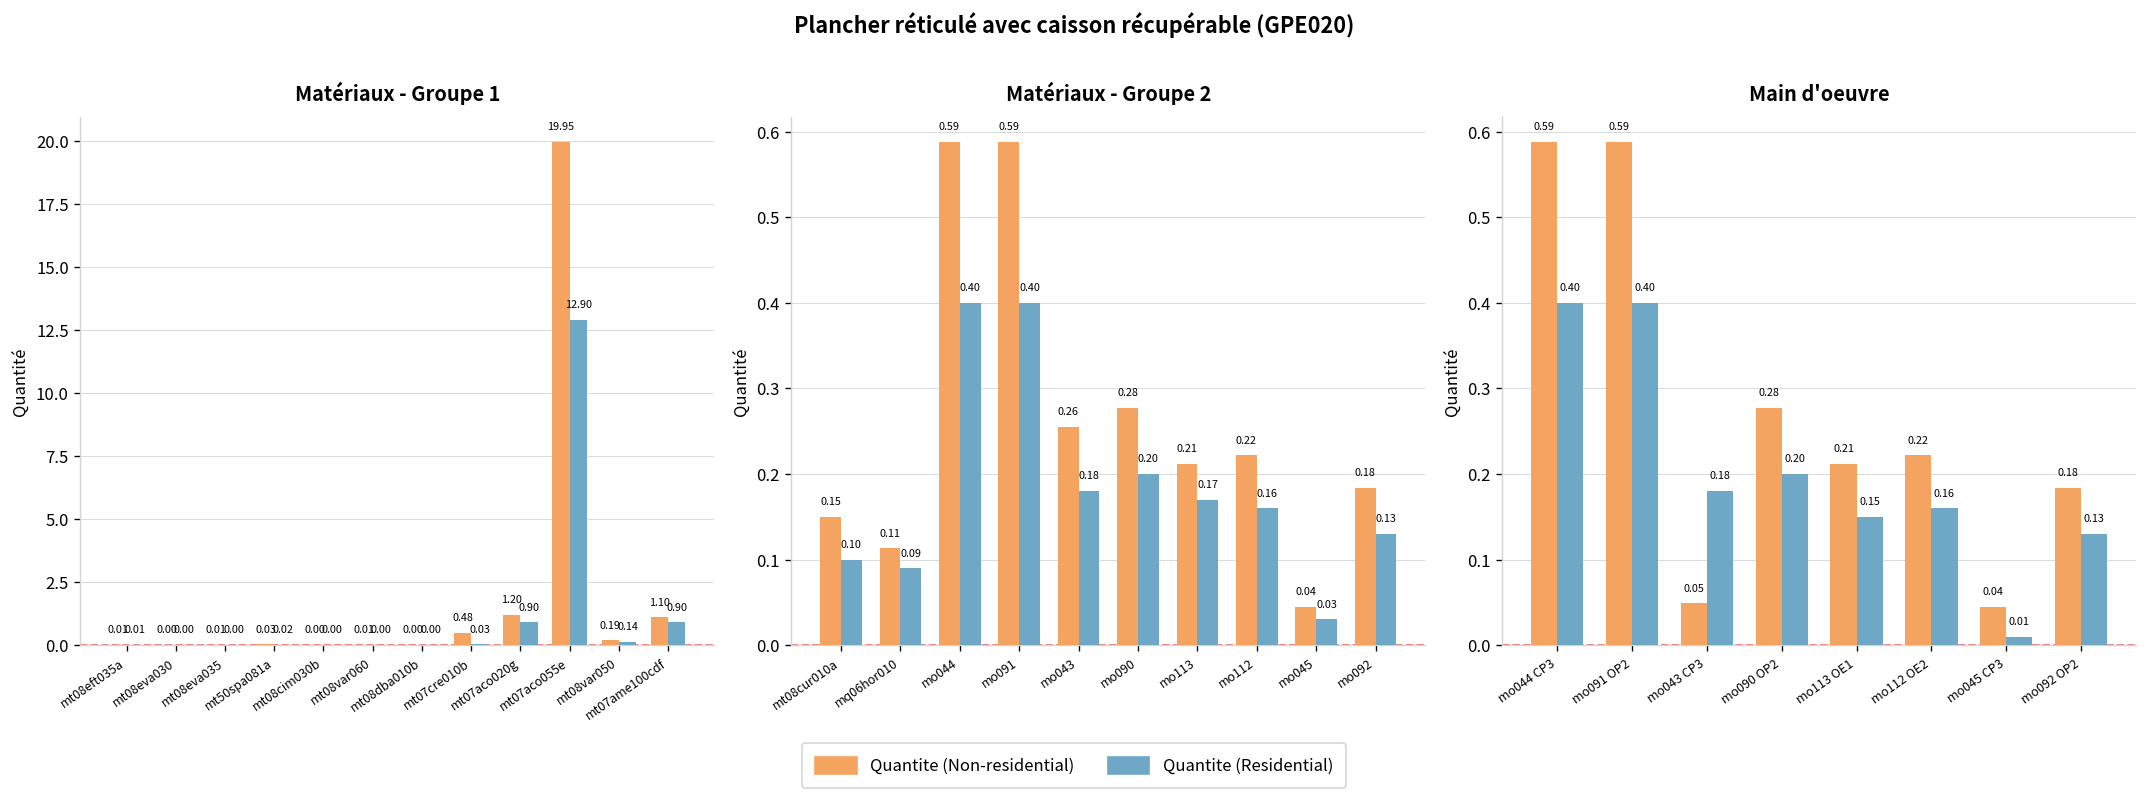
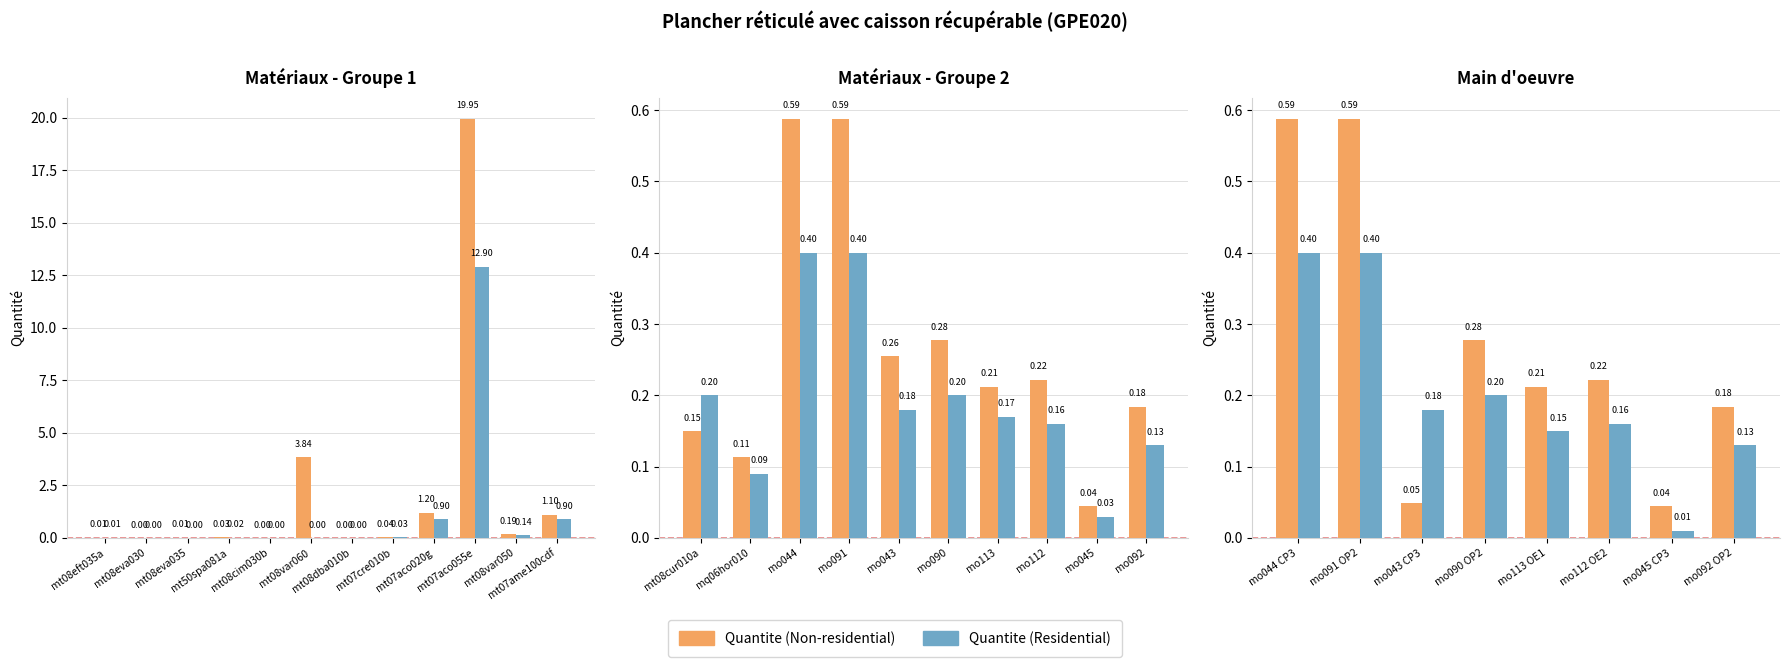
Matériaux - Groupe 1, Quantite (Non-residential), mt08var060: 0.01 -> 3.84
Matériaux - Groupe 1, Quantite (Non-residential), mt07cre010b: 0.48 -> 0.04
Matériaux - Groupe 2, Quantite (Residential), mt08cur010a: 0.10 -> 0.20
